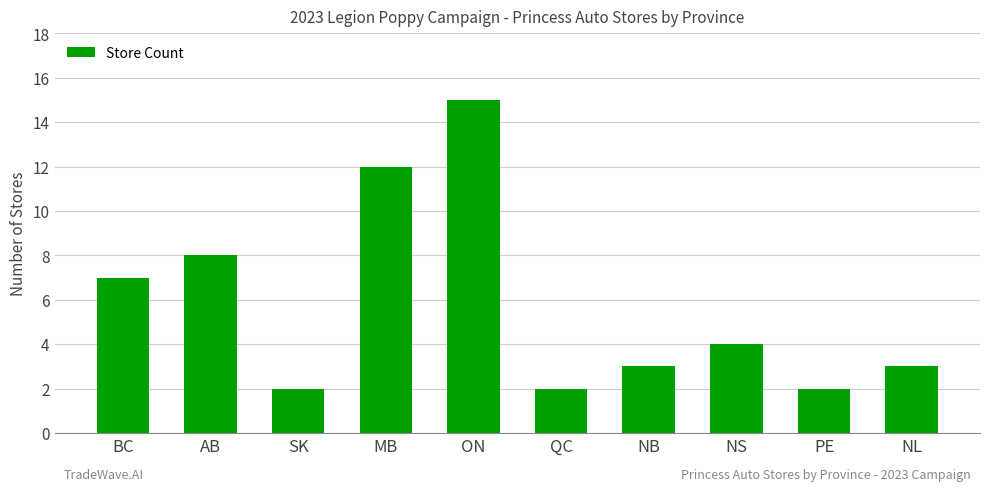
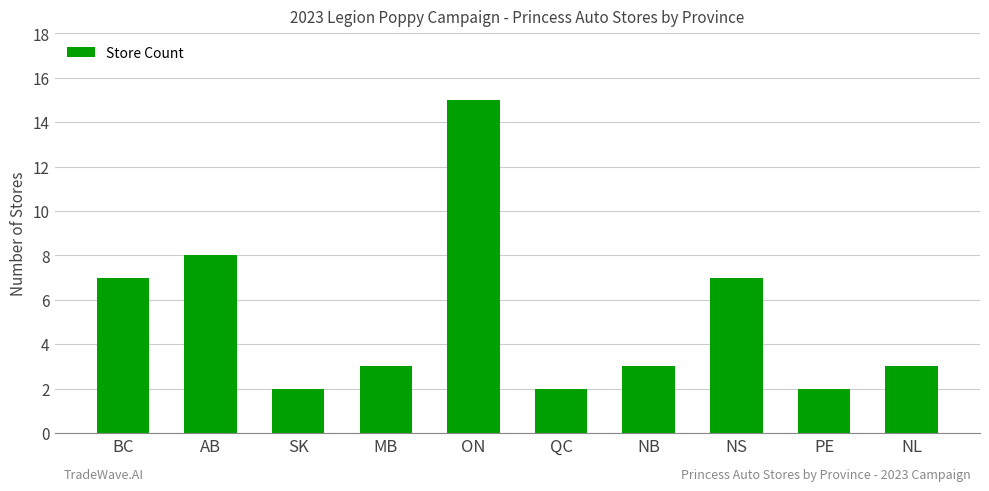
MB: 12 -> 3
NS: 4 -> 7
